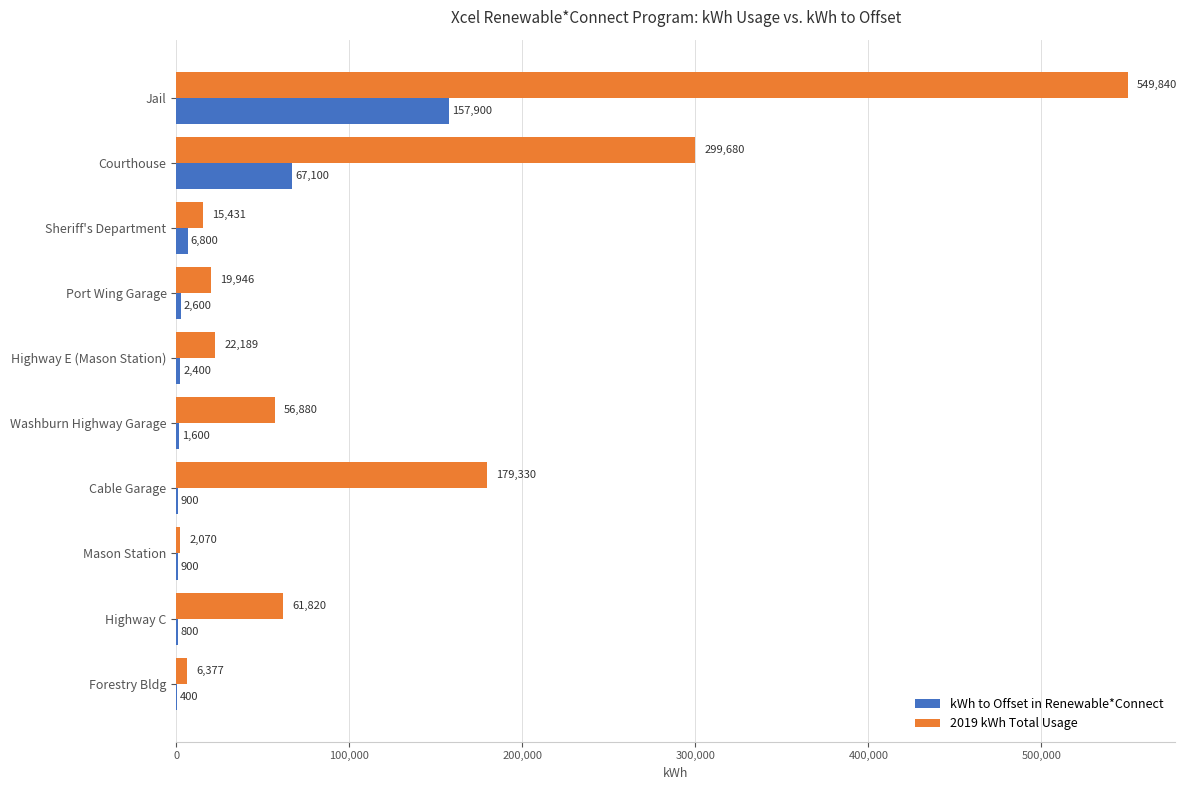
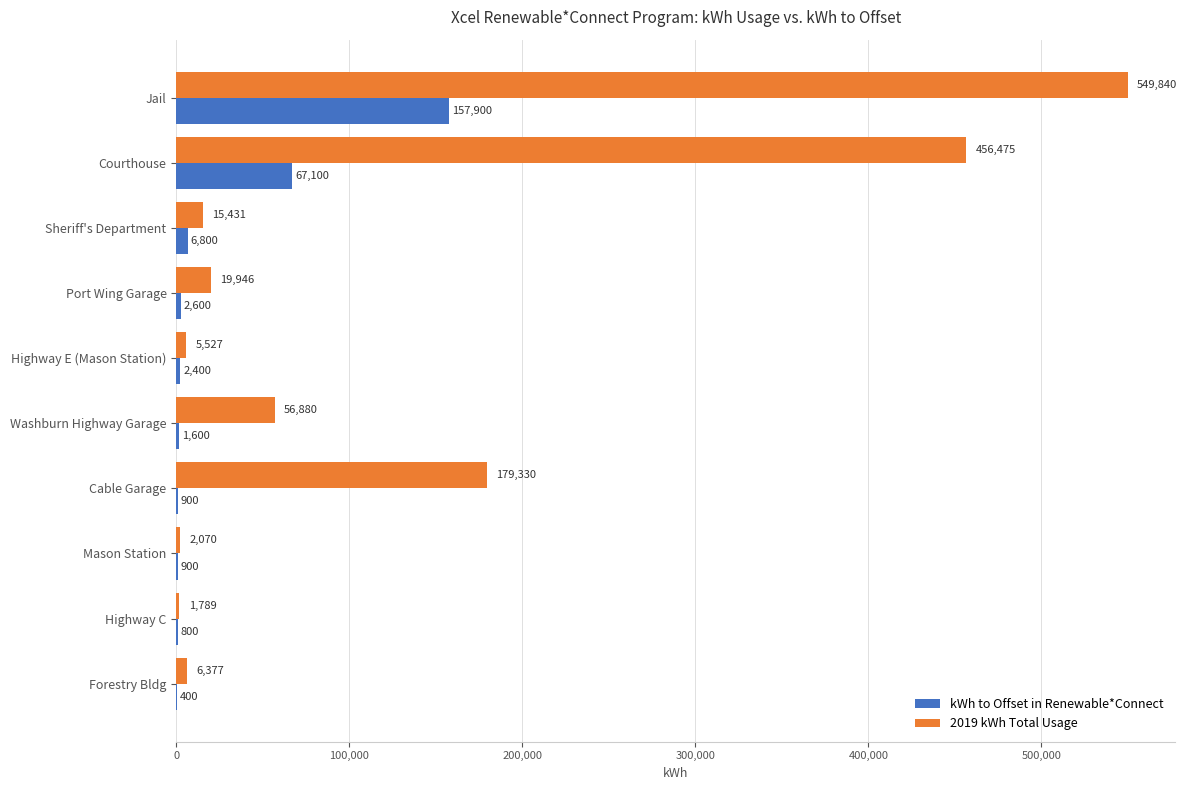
2019 kWh Total Usage, Courthouse: 299,680 -> 456,475
2019 kWh Total Usage, Highway E (Mason Station): 22,189 -> 5,527
2019 kWh Total Usage, Highway C: 61,820 -> 1,789
